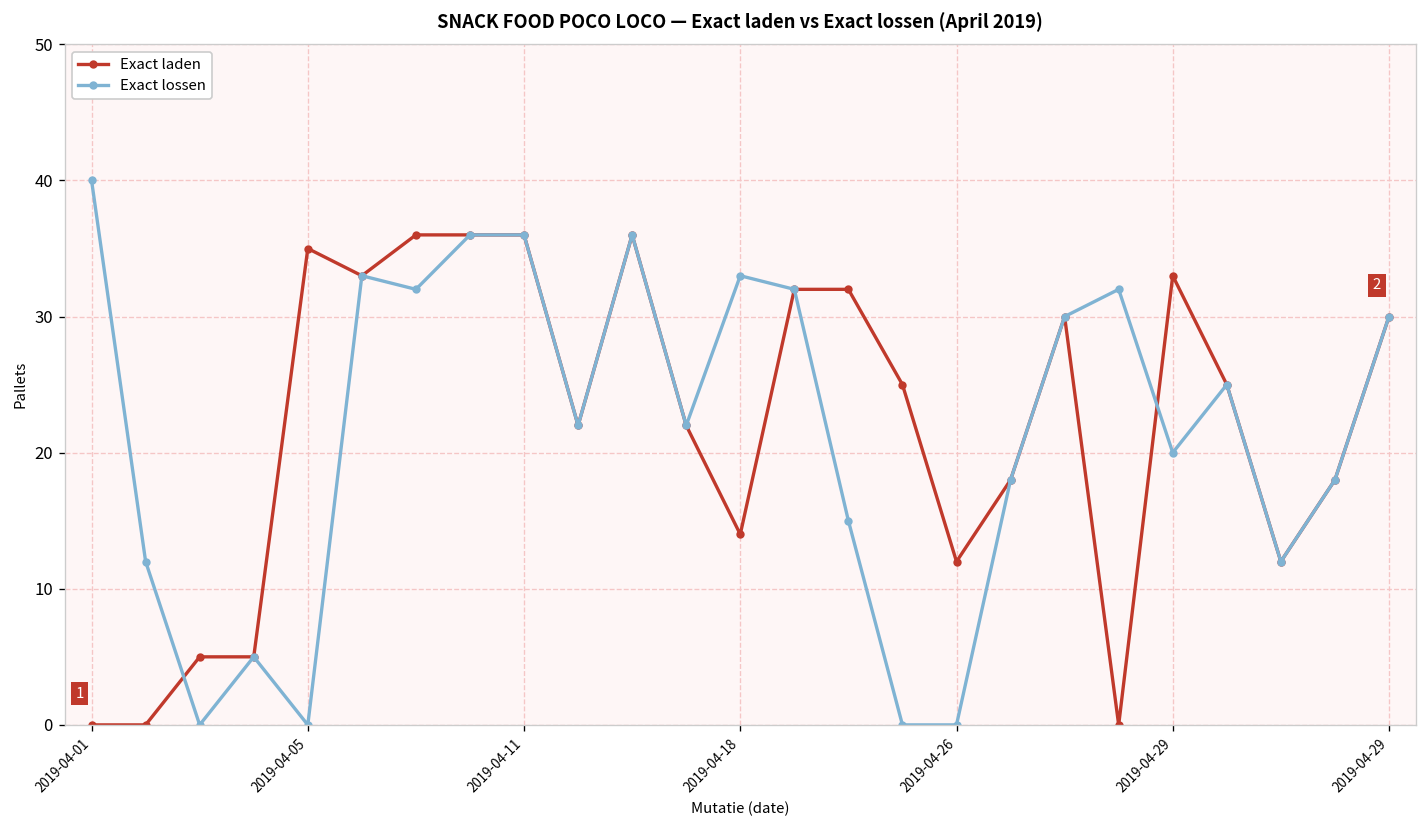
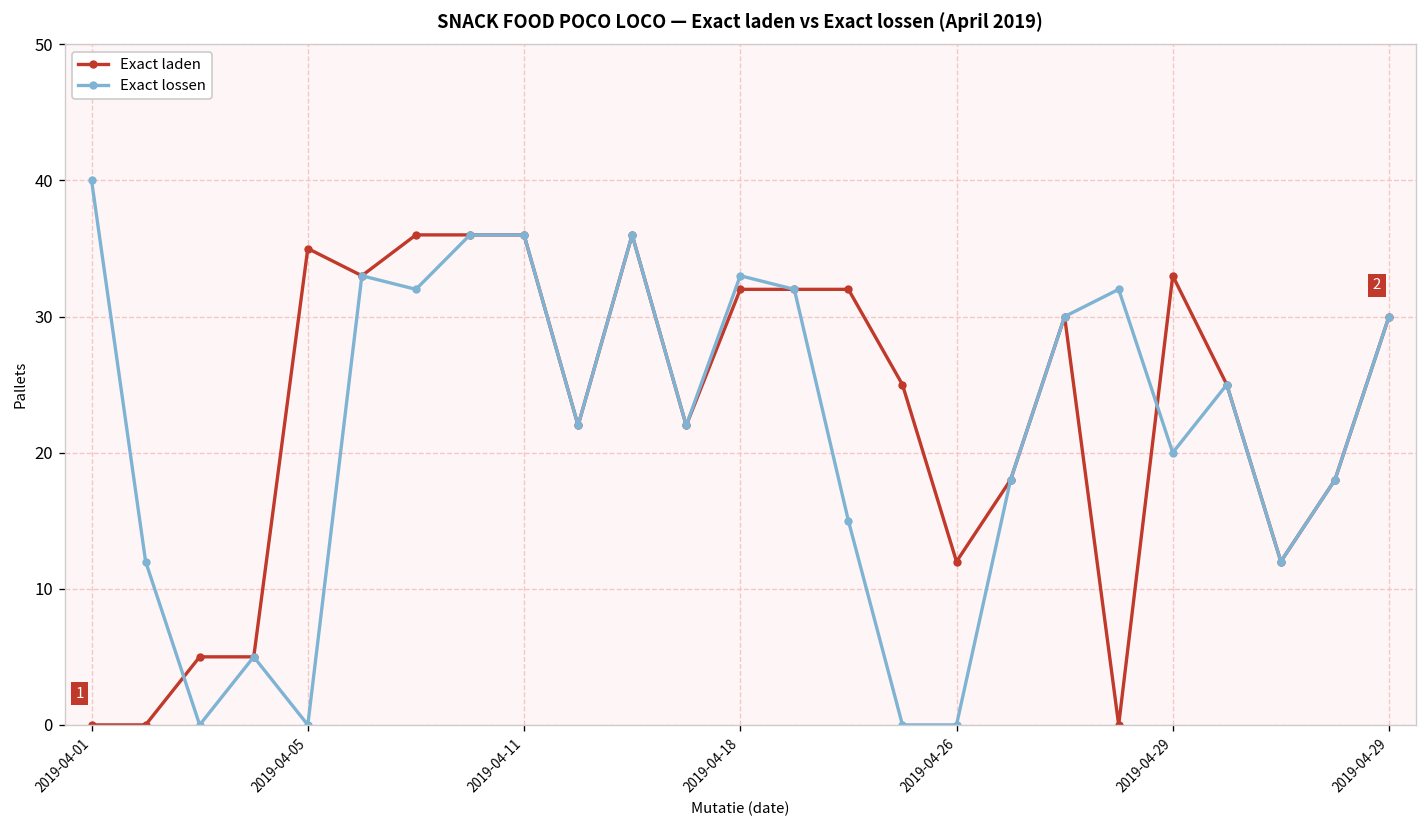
Exact laden, 2019-04-18: 14 -> 32
